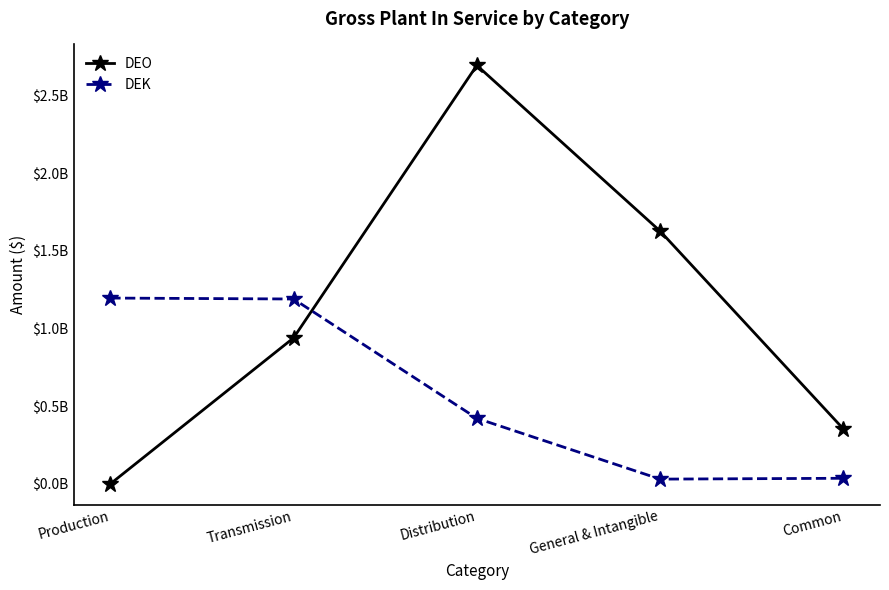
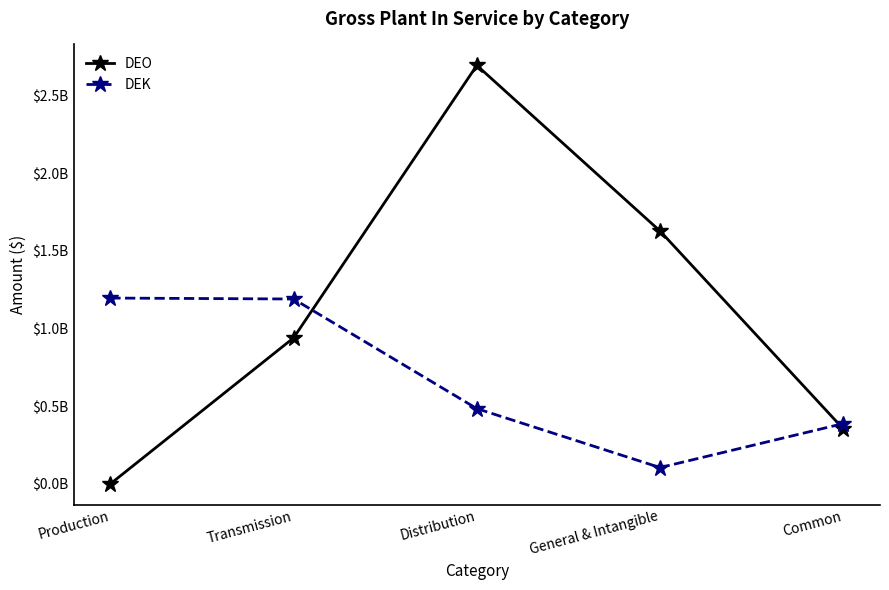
DEK, Distribution: $420000000 -> $480000000
DEK, General & Intangible: $30000000 -> $110000000
DEK, Common: $40000000 -> $390000000
